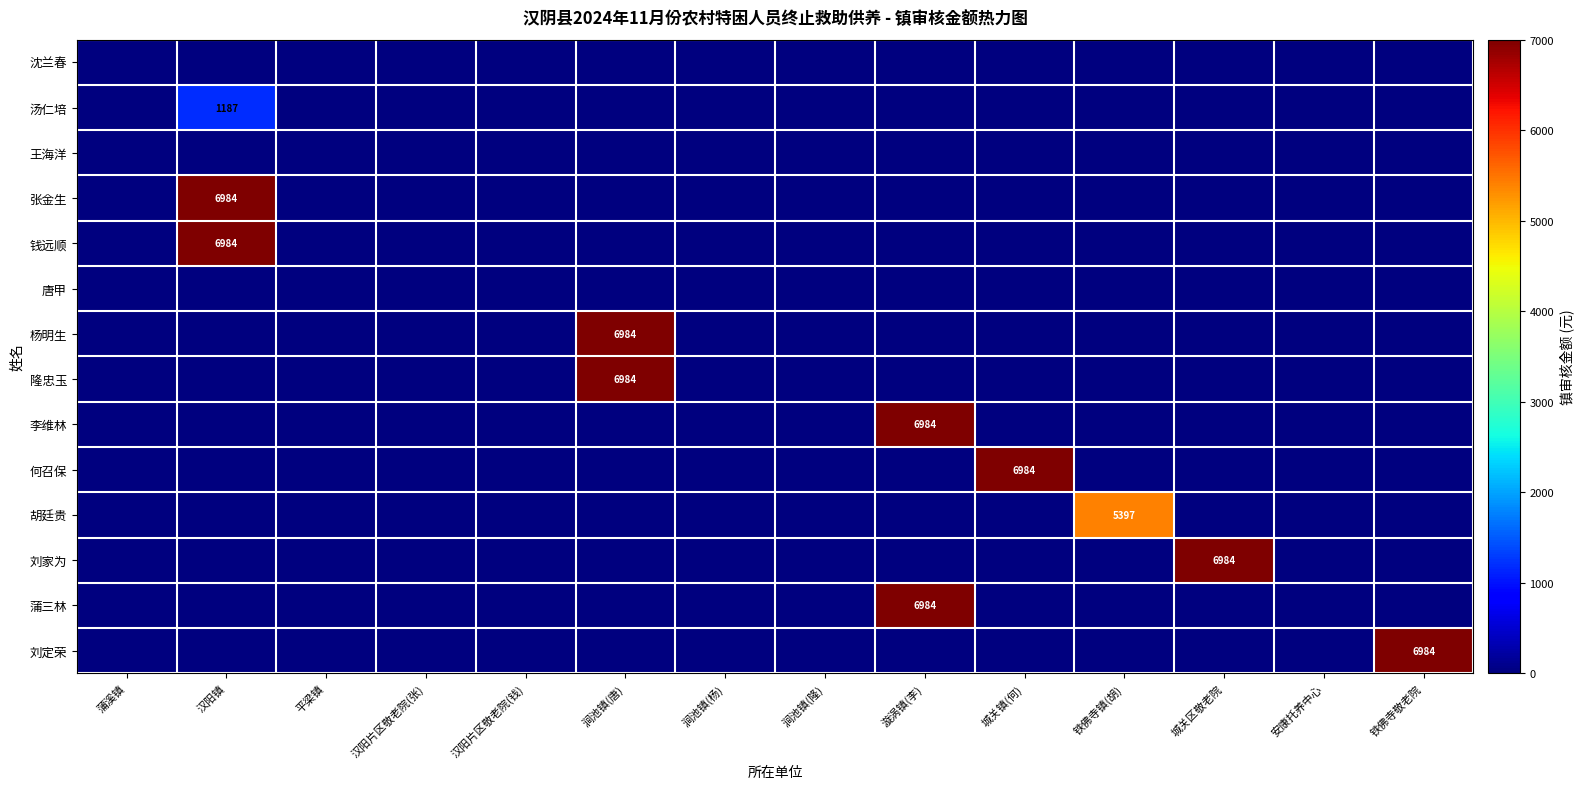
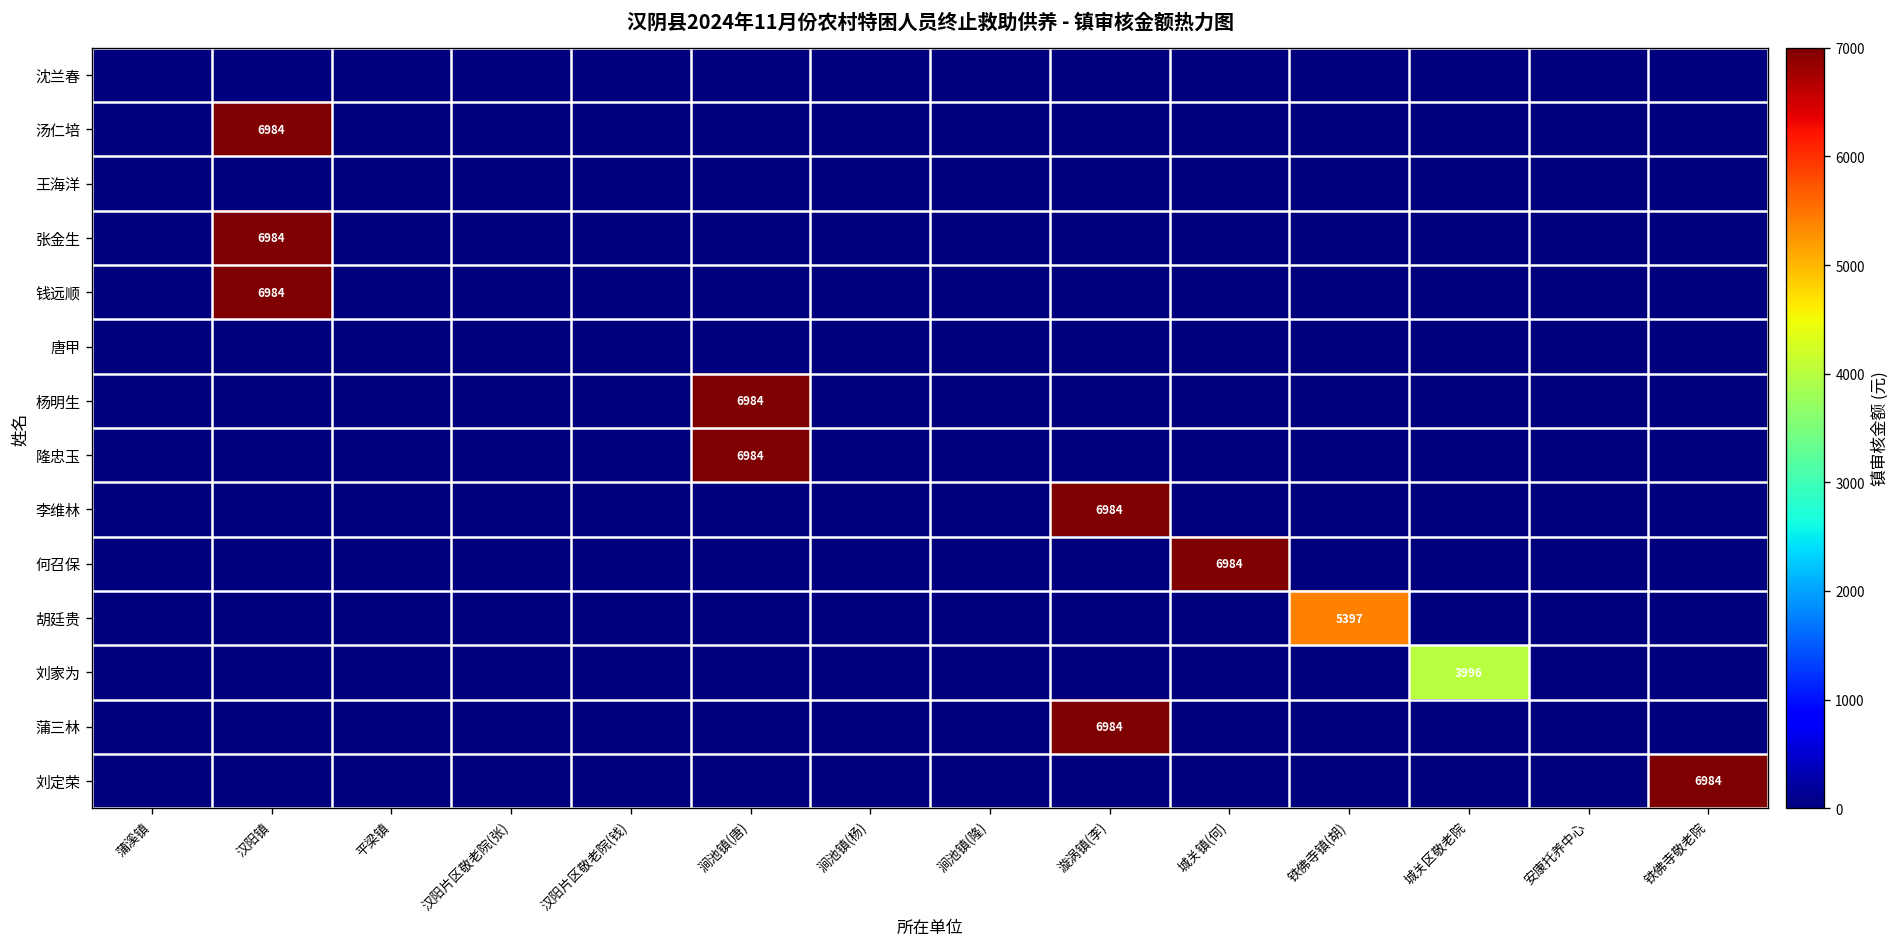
汤仁培, 汉阳镇: 1187 -> 6984
刘家为, 城关区敬老院: 6984 -> 3996
